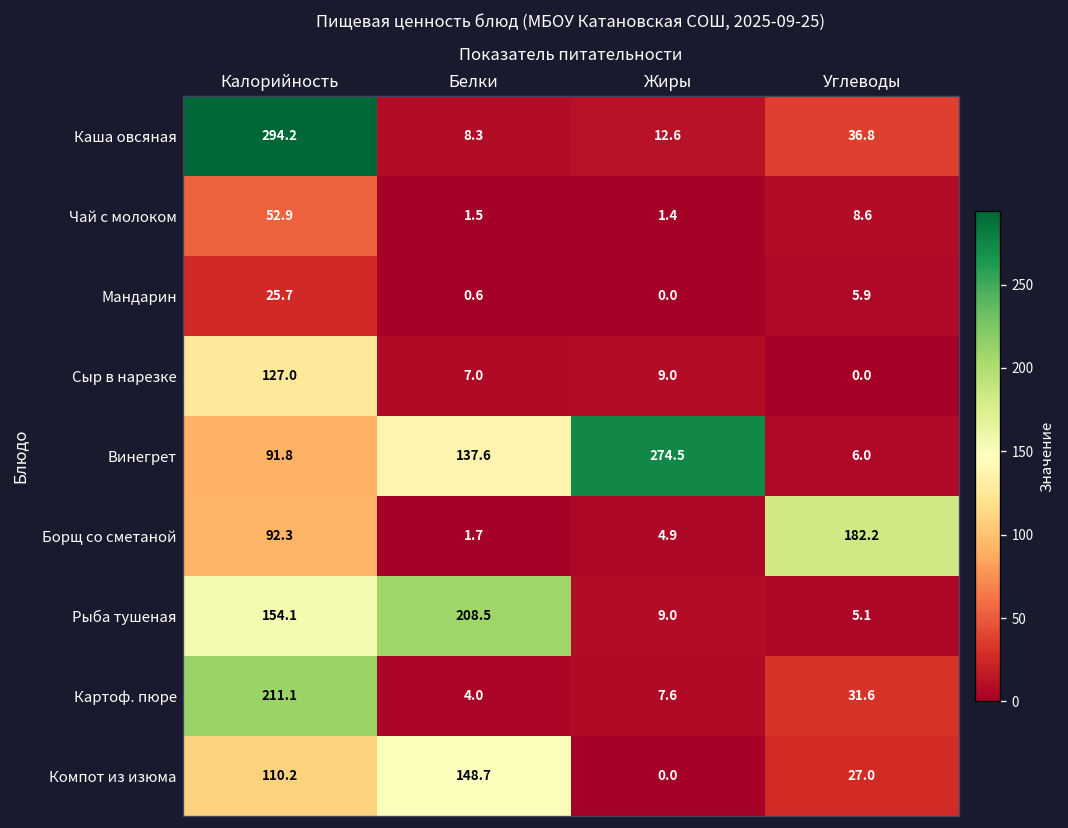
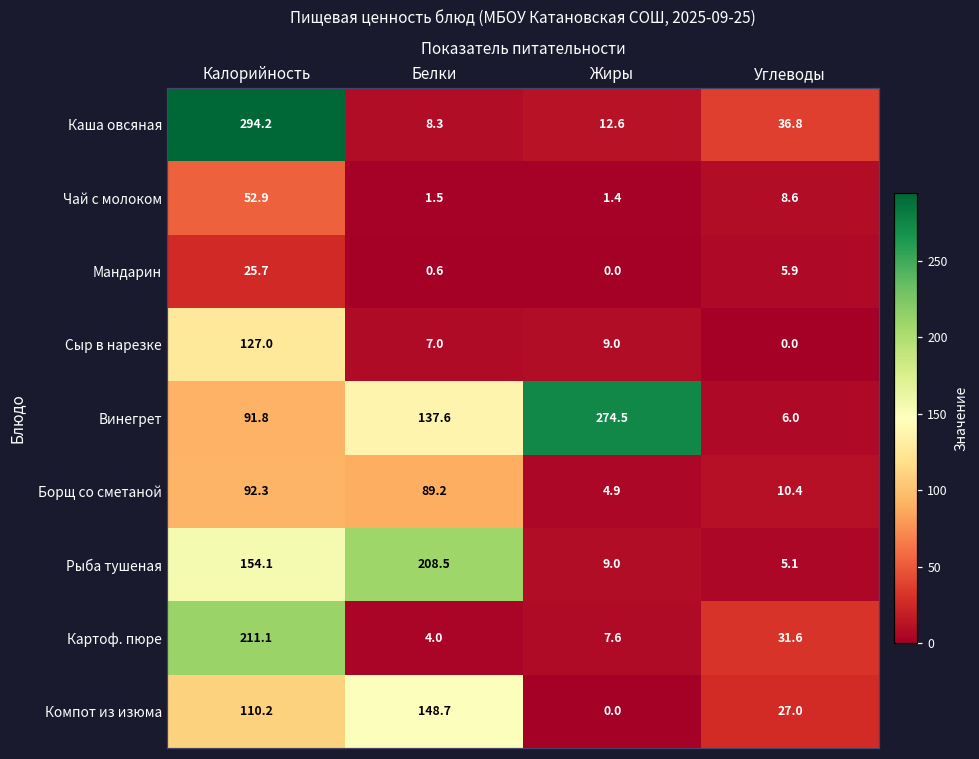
Борщ со сметаной, Белки: 1.7 -> 89.2
Борщ со сметаной, Углеводы: 182.2 -> 10.4
